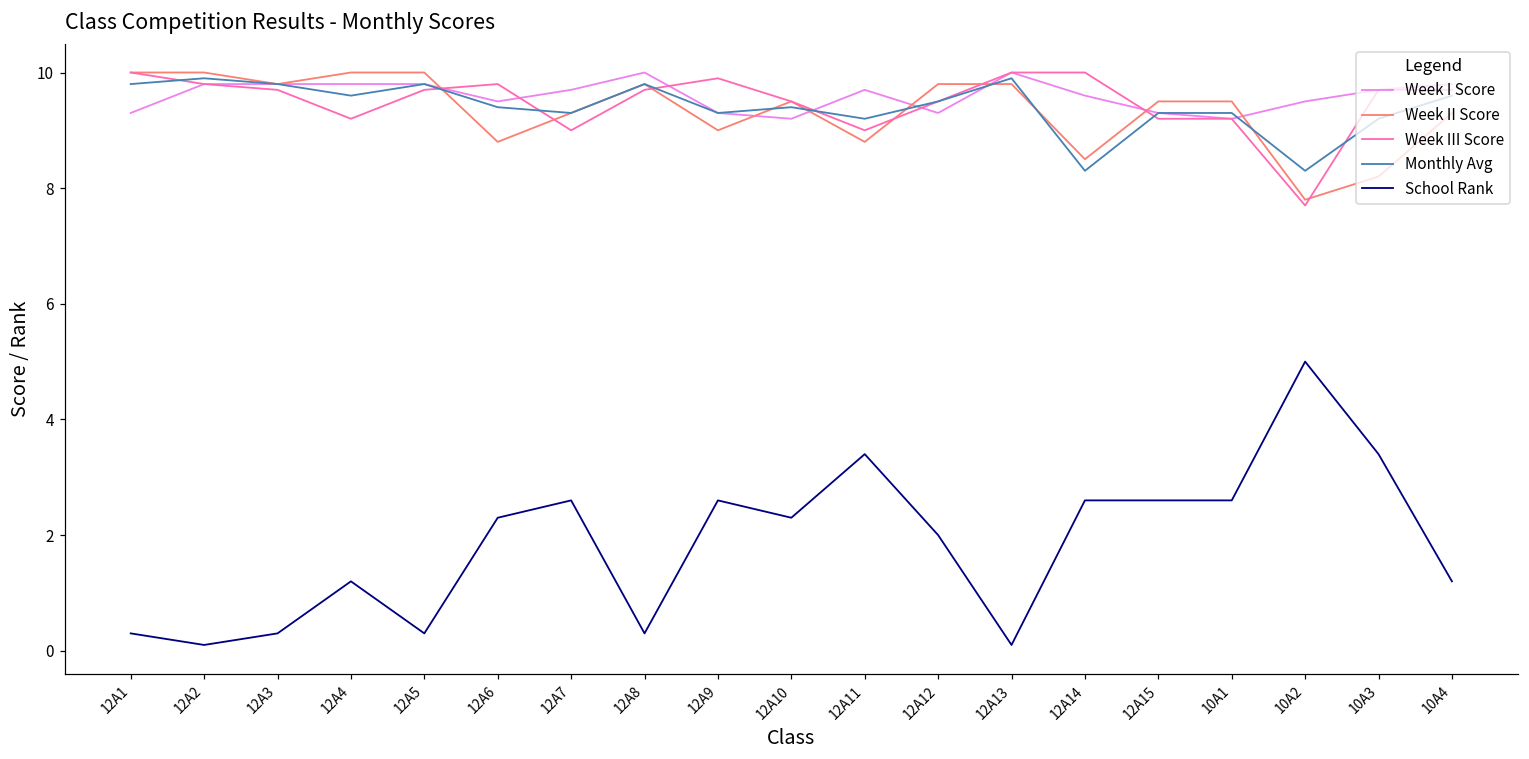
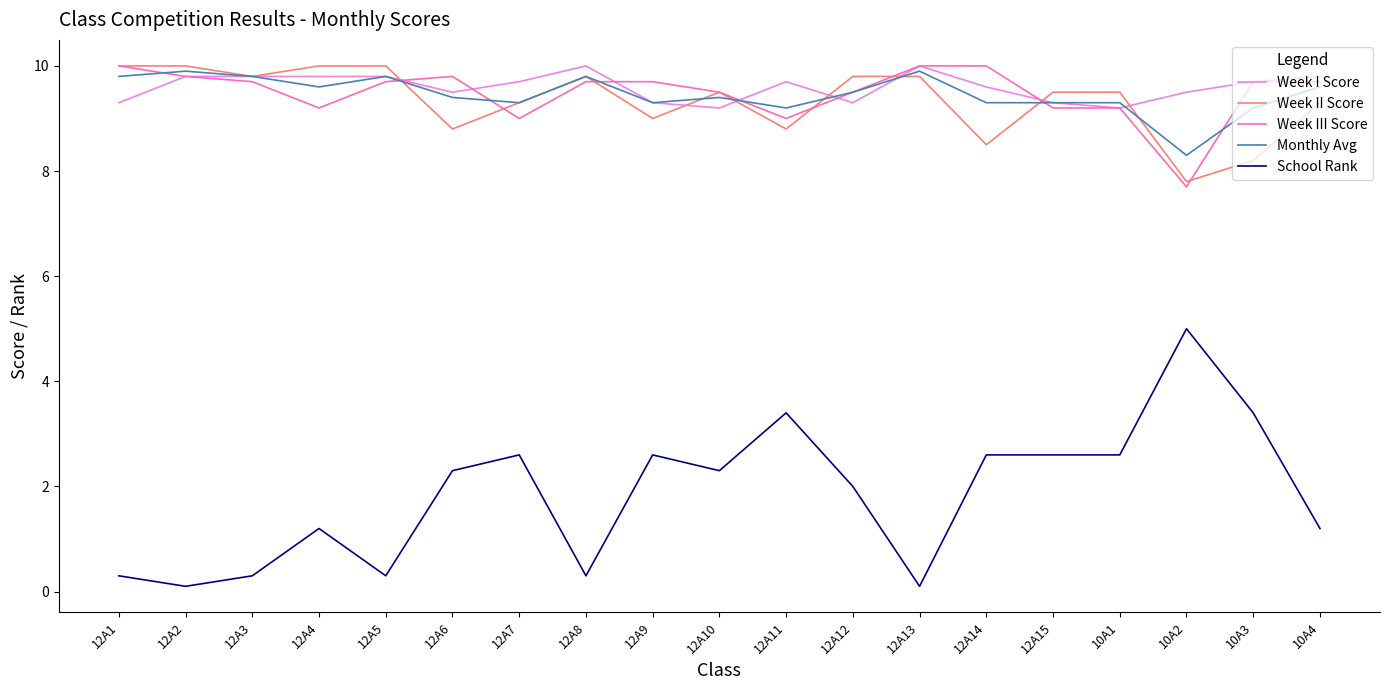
Week III Score, 12A9: 9.9 -> 9.7
Monthly Avg, 12A14: 8.3 -> 9.3
